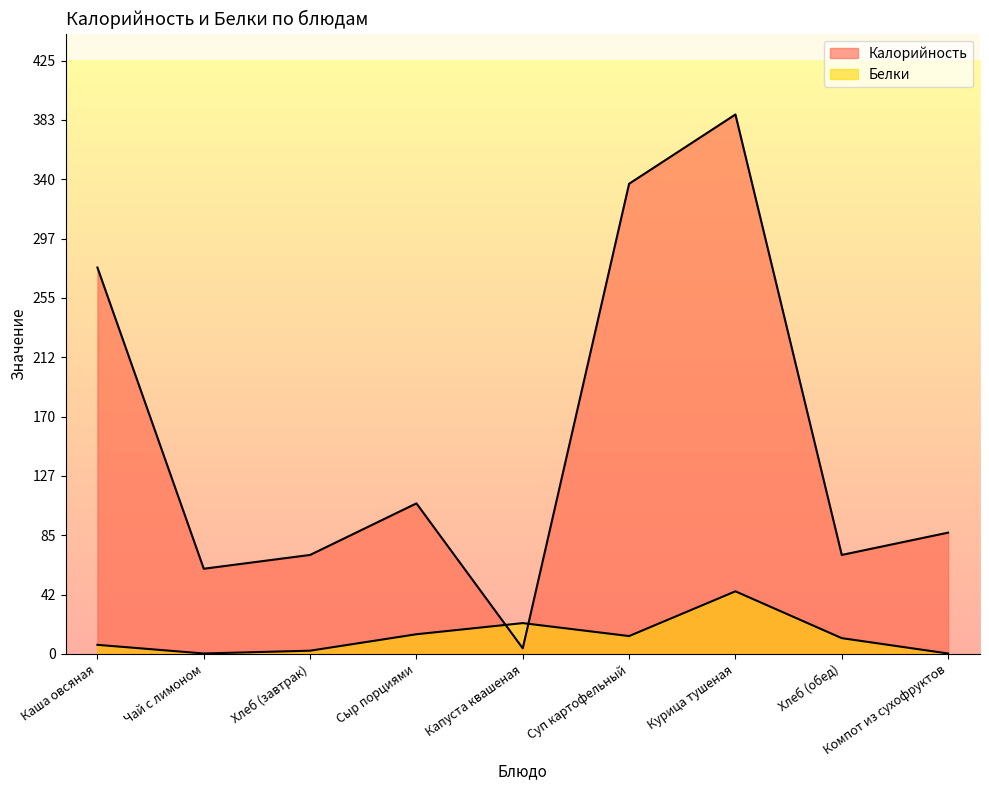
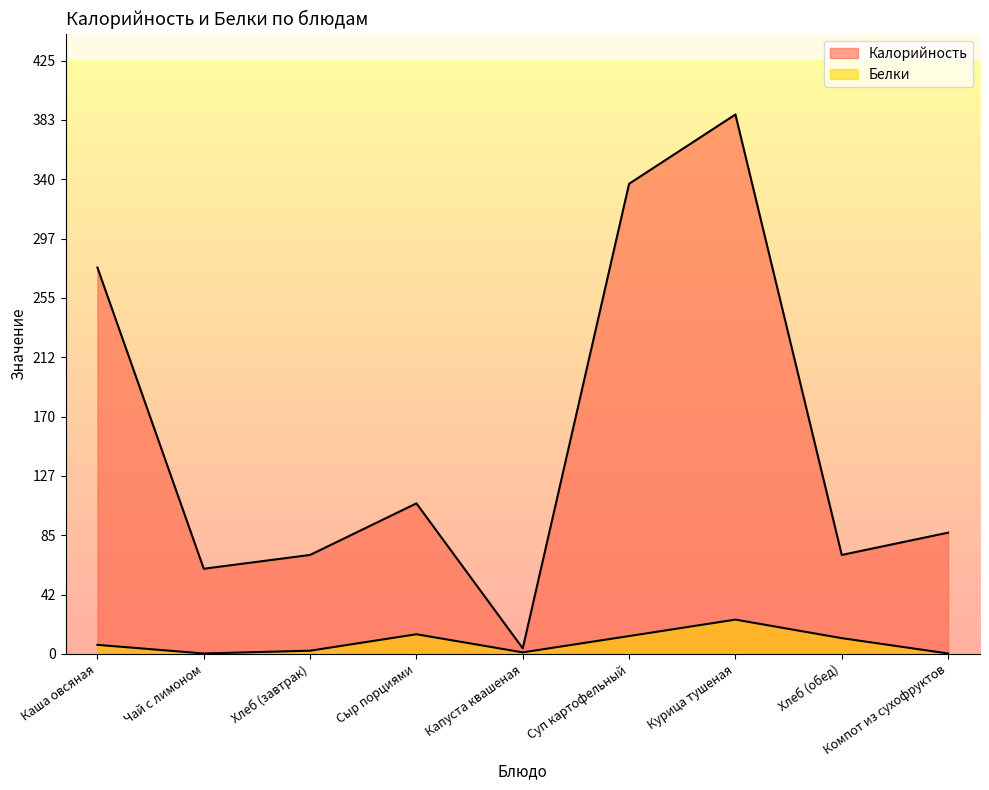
Белки, Капуста квашеная: 22 -> 1
Белки, Курица тушеная: 45 -> 25
